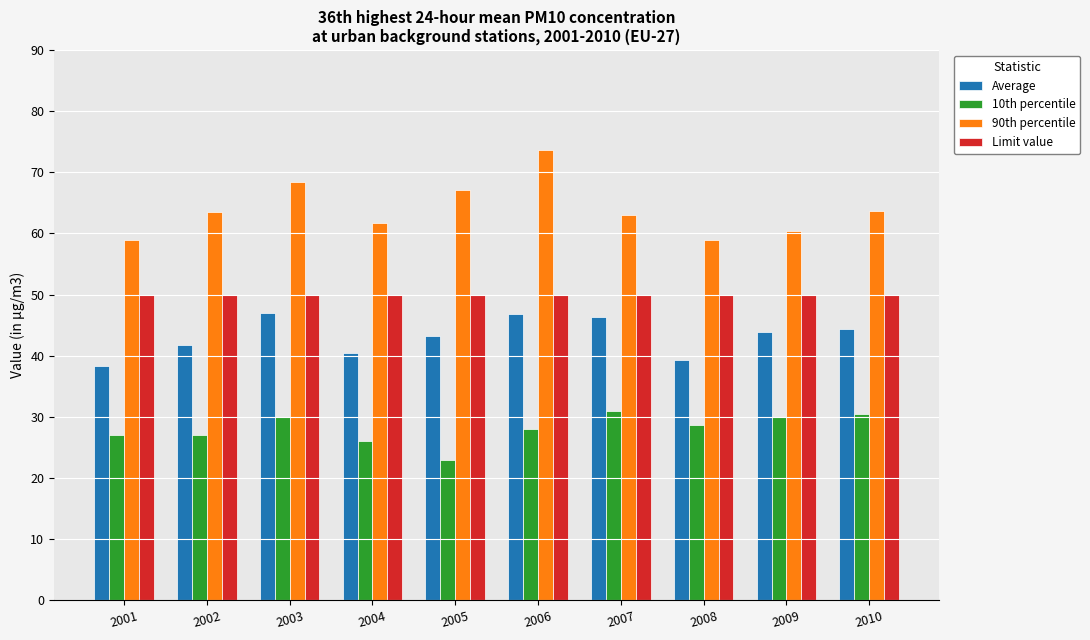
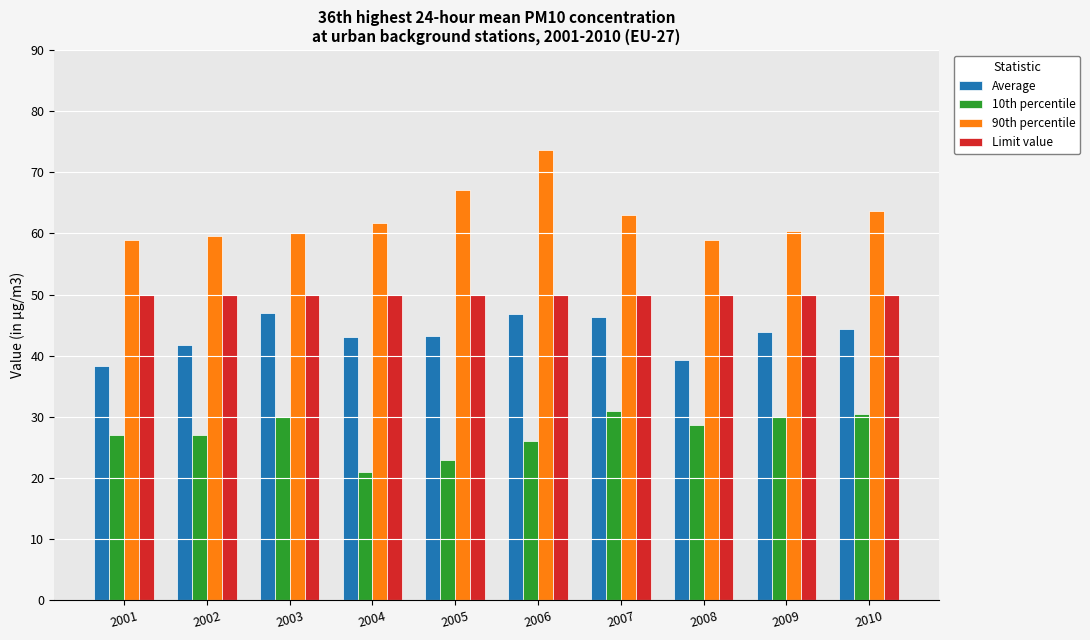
90th percentile, 2002: 64 -> 60
90th percentile, 2003: 68 -> 60
Average, 2004: 40 -> 43
10th percentile, 2004: 26 -> 21
10th percentile, 2006: 28 -> 26
